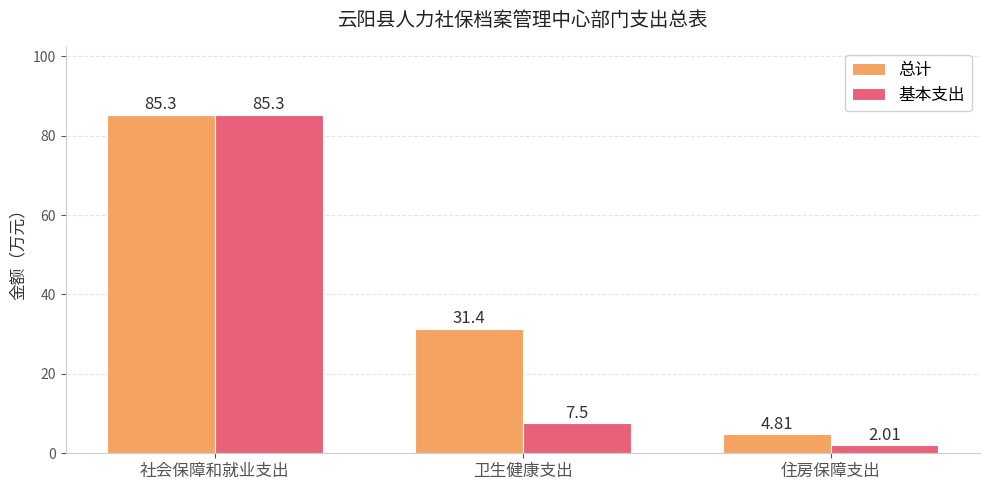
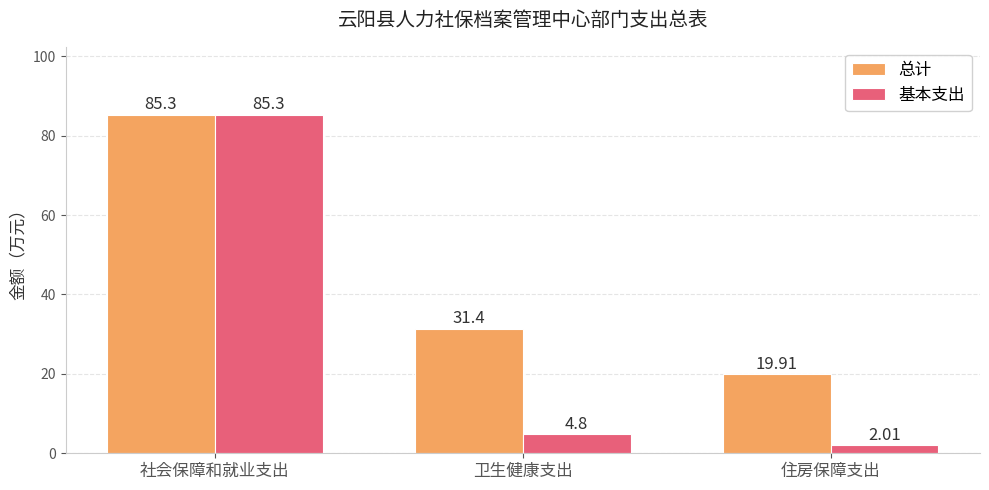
基本支出, 卫生健康支出: 7.5 -> 4.8
总计, 住房保障支出: 4.81 -> 19.91
